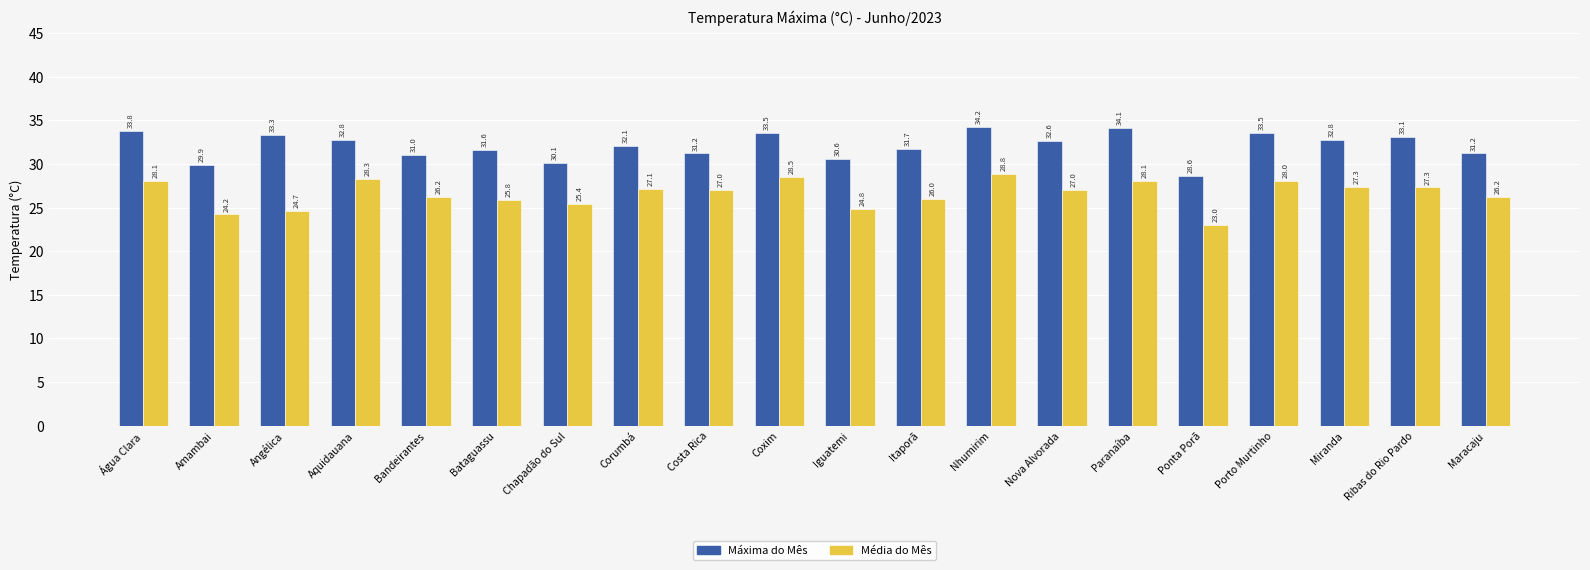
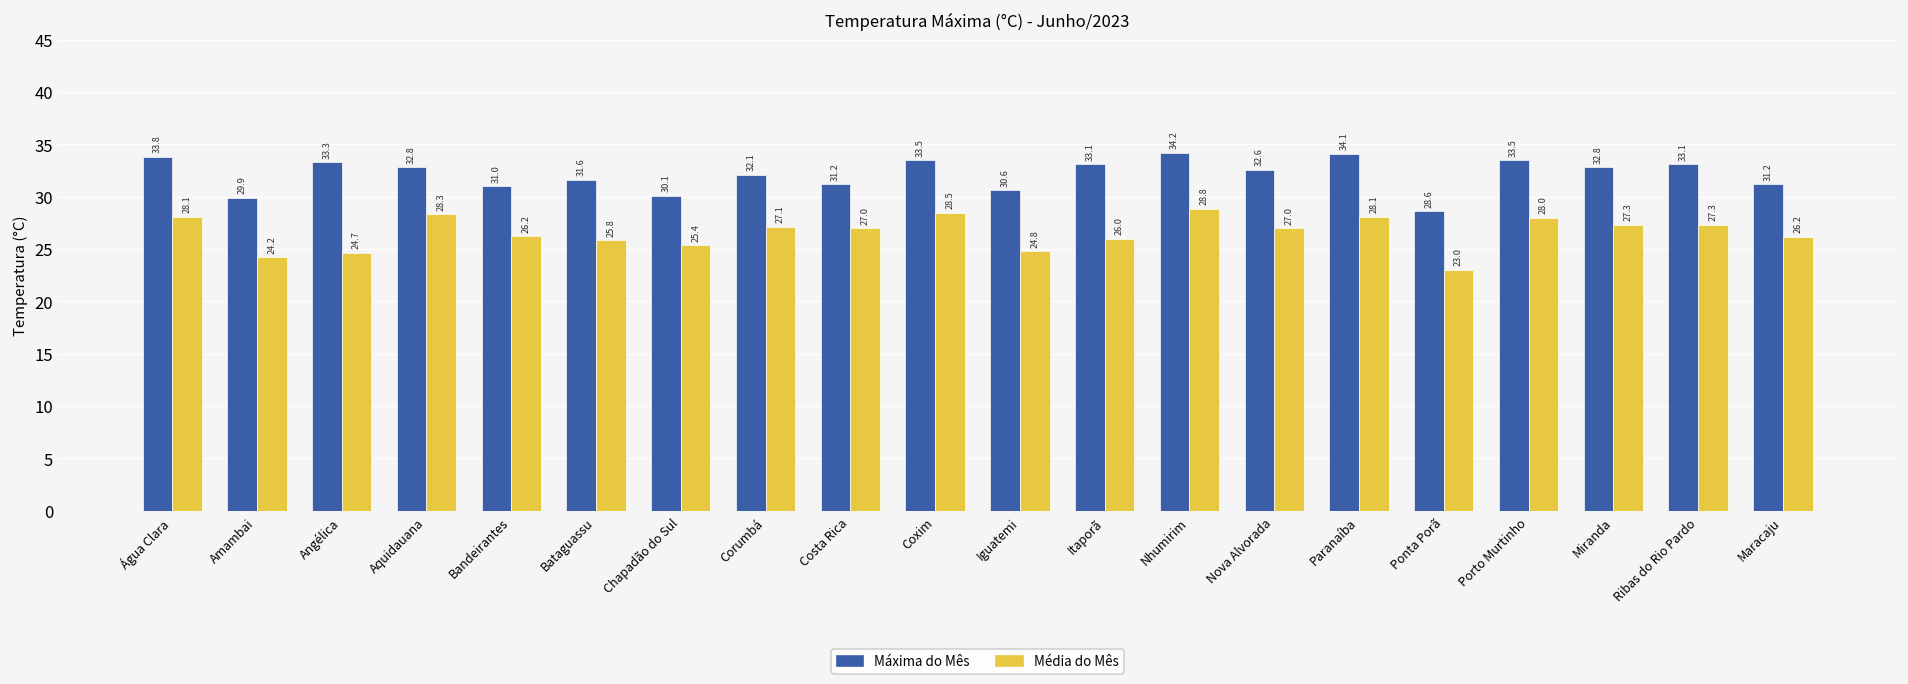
Máxima do Mês, Itaporã: 31.7 -> 33.1
